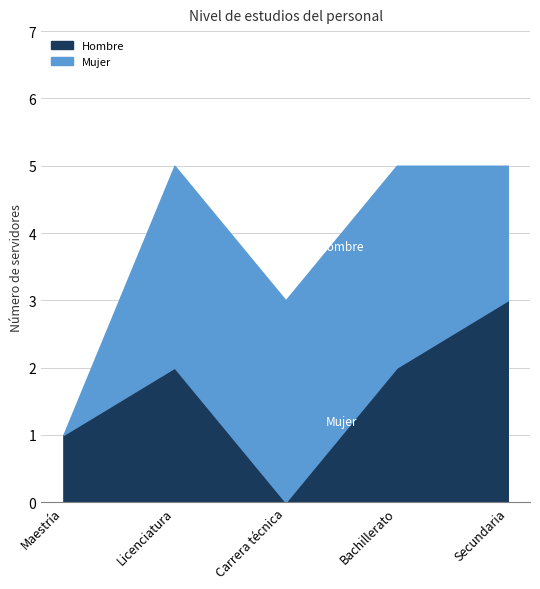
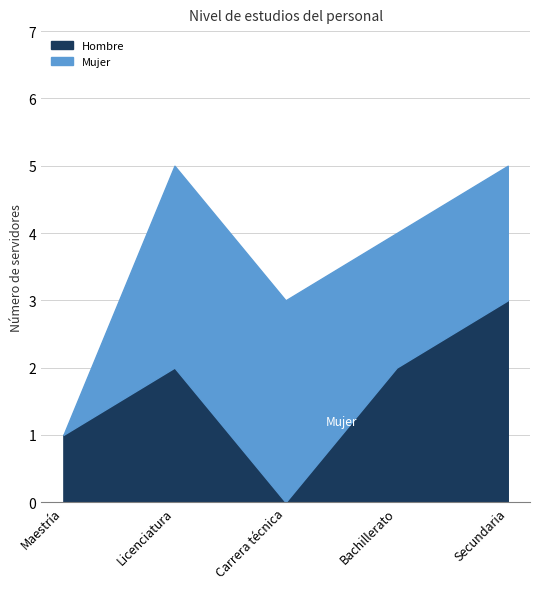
Mujer, Bachillerato: 3 -> 2
